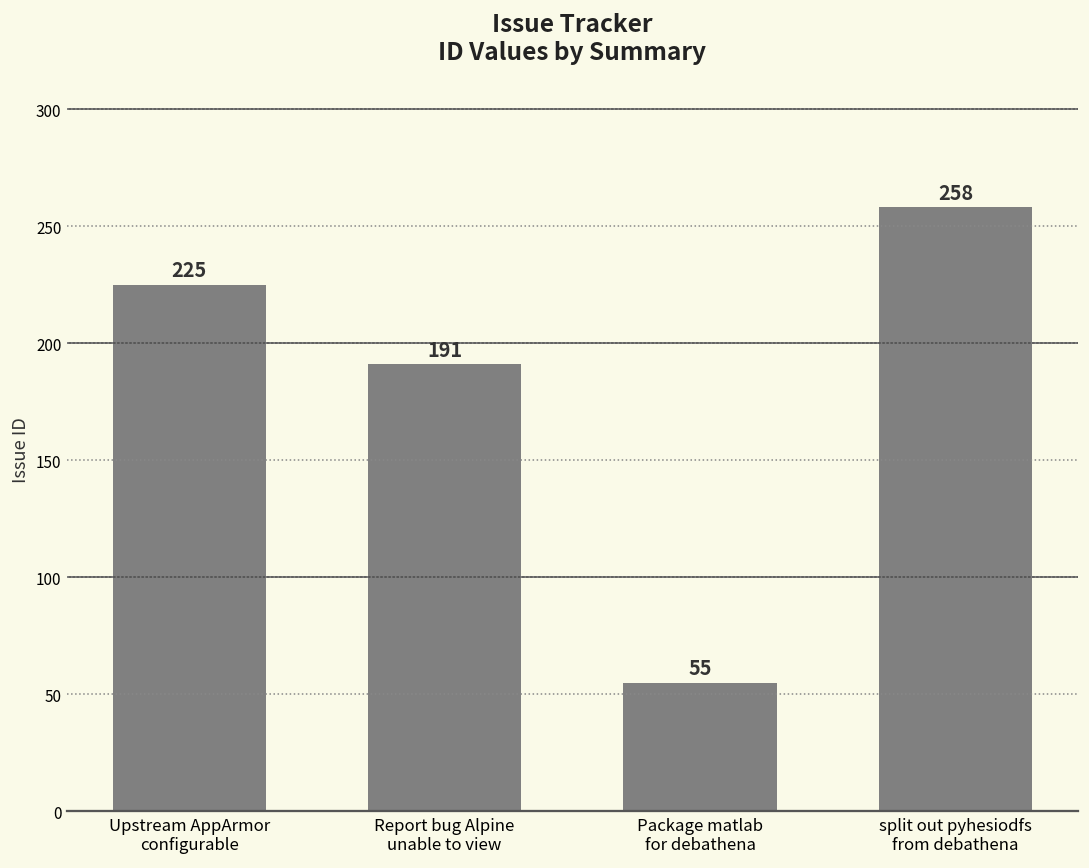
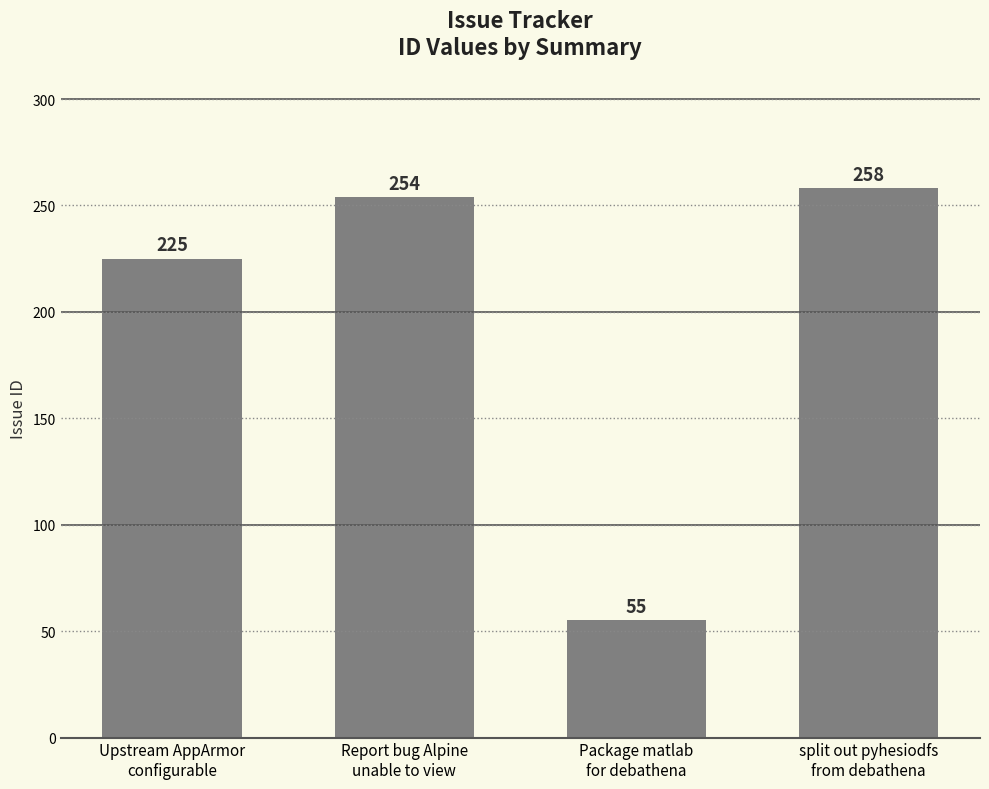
Report bug Alpine unable to view: 191 -> 254
